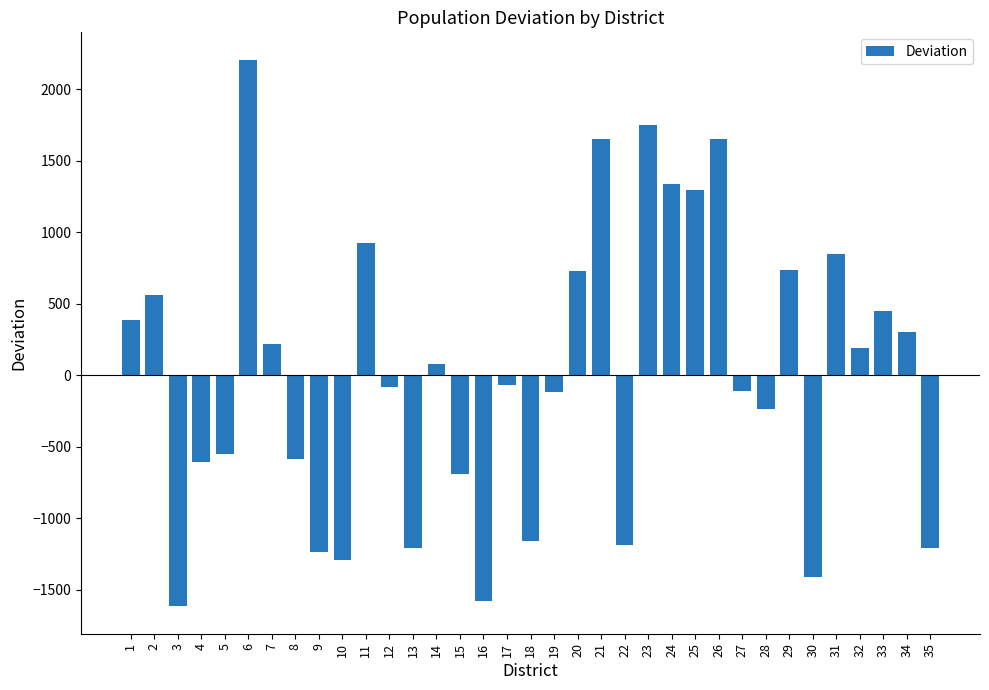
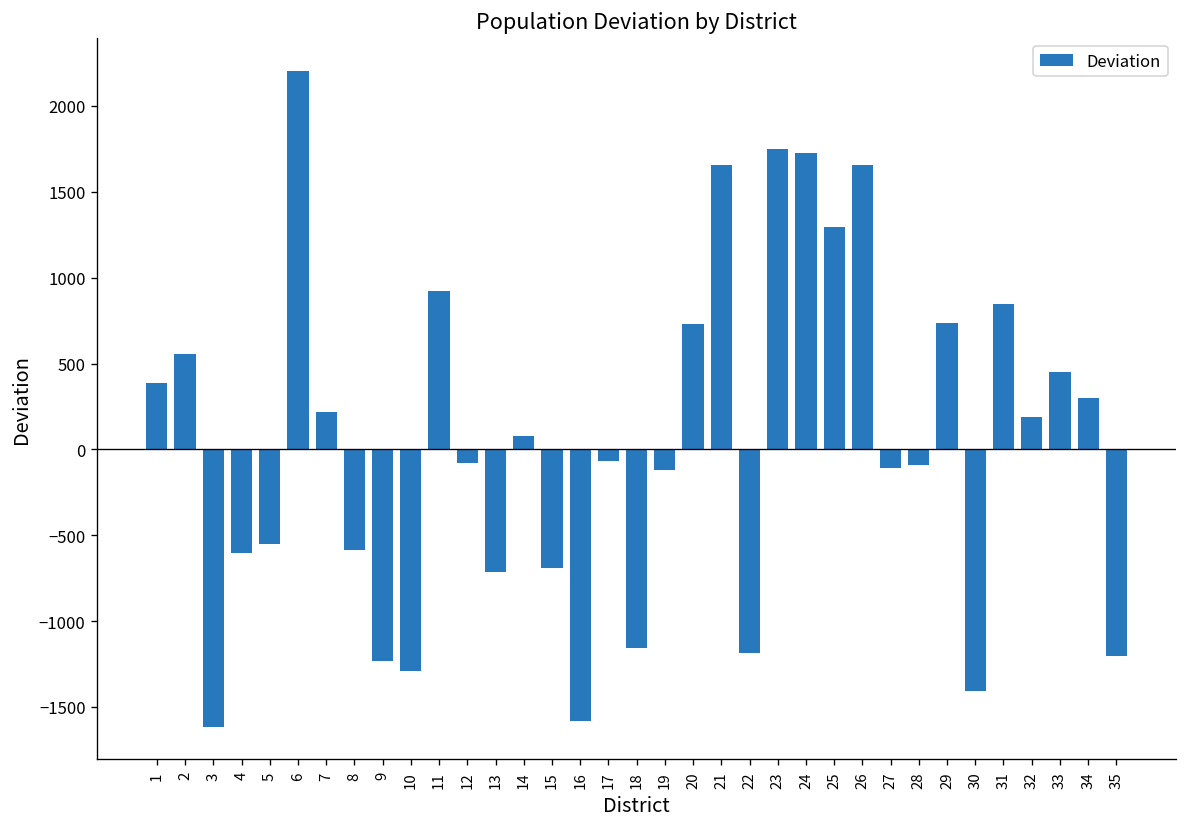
13: -1200 -> -720
24: 1340 -> 1730
28: -240 -> -90
